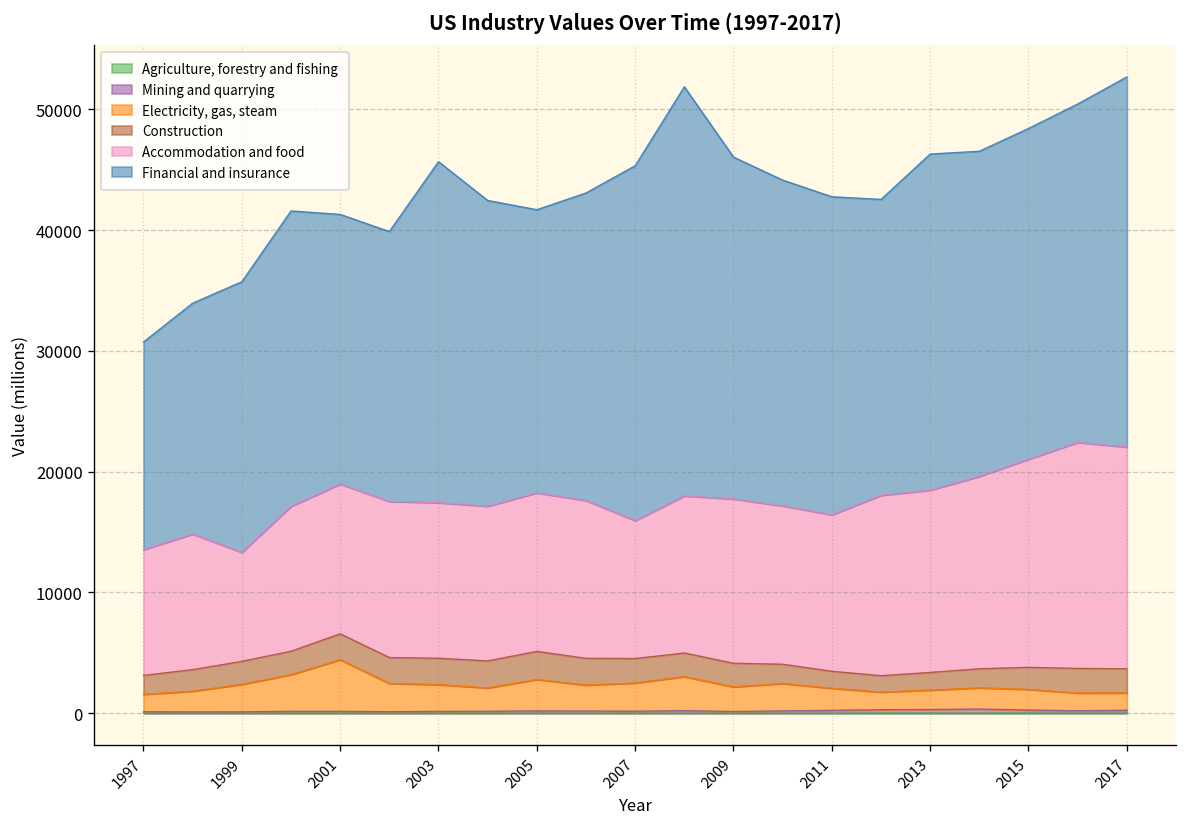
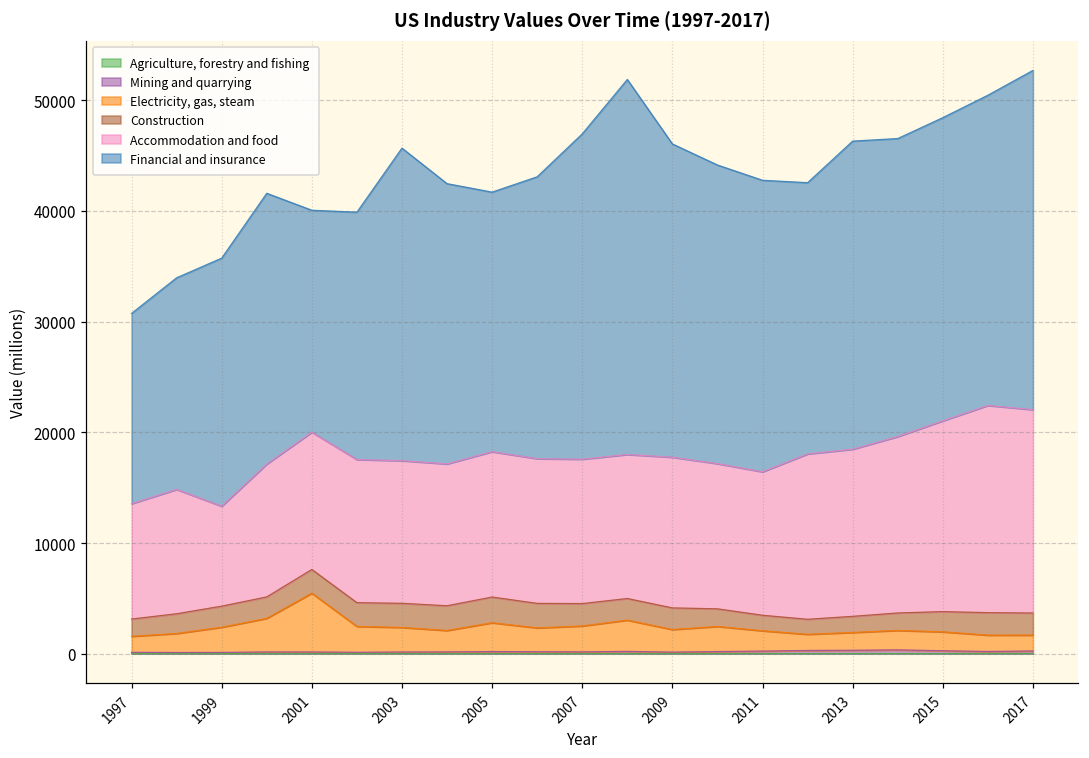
Electricity, gas, steam, 2001: 4300 -> 5300
Financial and insurance, 2001: 22300 -> 20000
Accommodation and food, 2007: 11400 -> 13000
